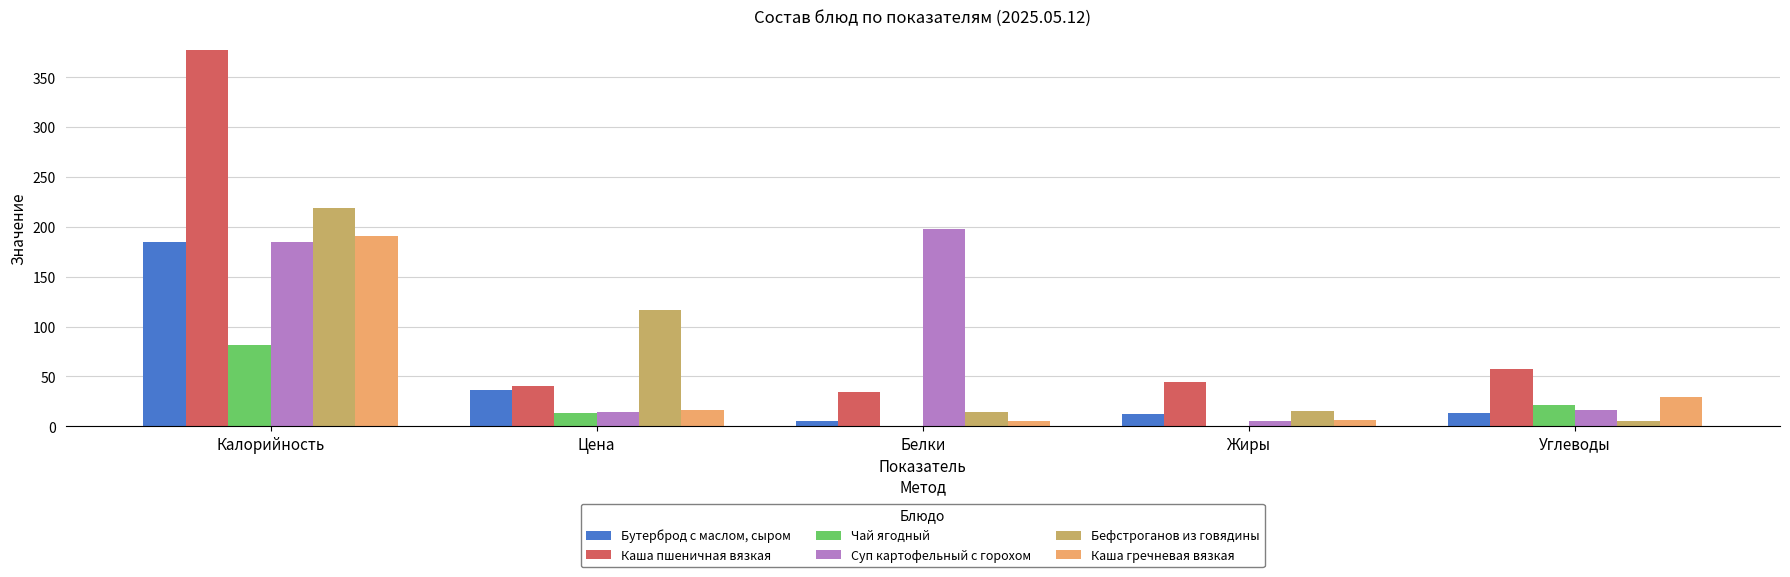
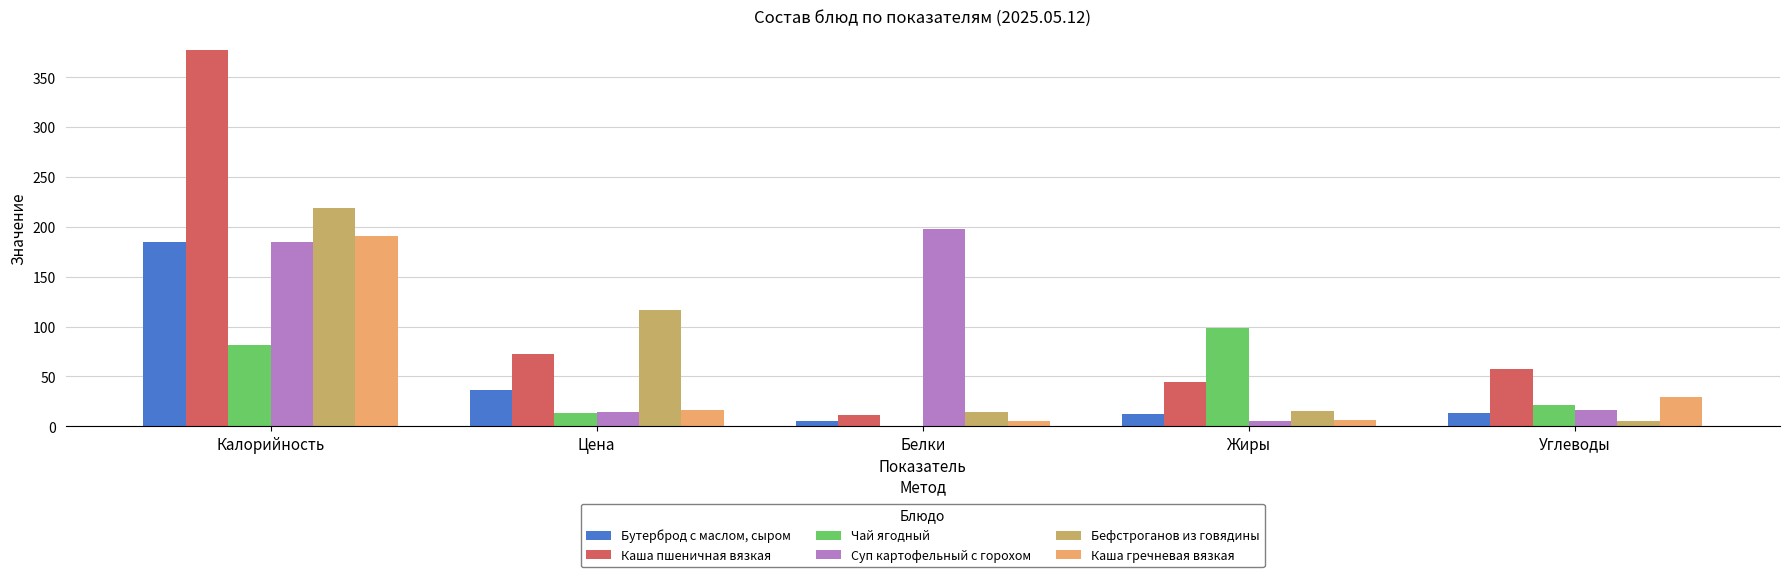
Каша пшеничная вязкая, Цена: 40 -> 70
Каша пшеничная вязкая, Белки: 30 -> 10
Чай ягодный, Жиры: 0 -> 100
